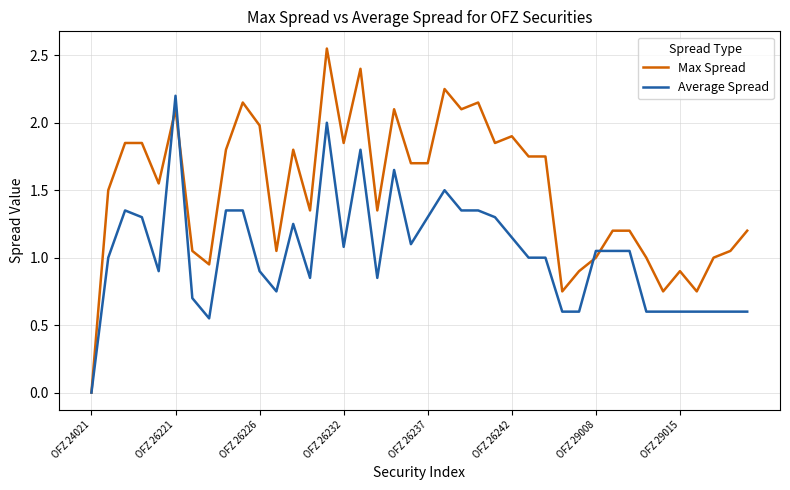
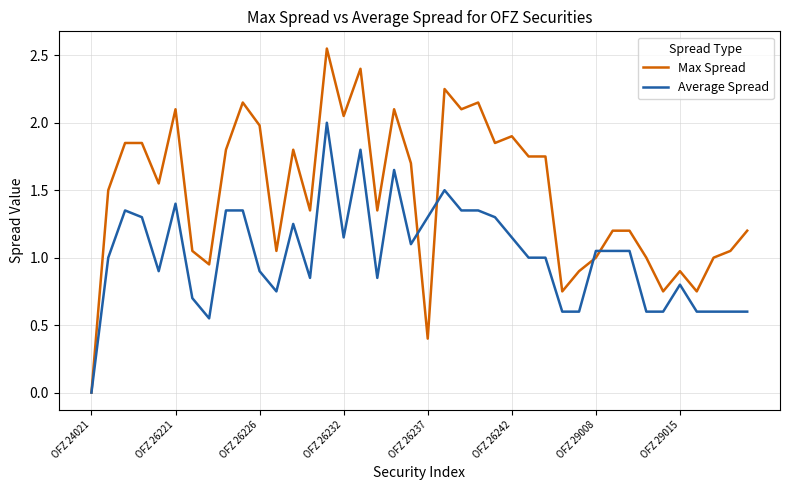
Average Spread, OFZ 26221: 2.2 -> 1.4
Max Spread, OFZ 26232: 1.85 -> 2.05
Average Spread, OFZ 26232: 1.08 -> 1.15
Max Spread, OFZ 26237: 1.7 -> 0.4
Average Spread, OFZ 29015: 0.6 -> 0.8
